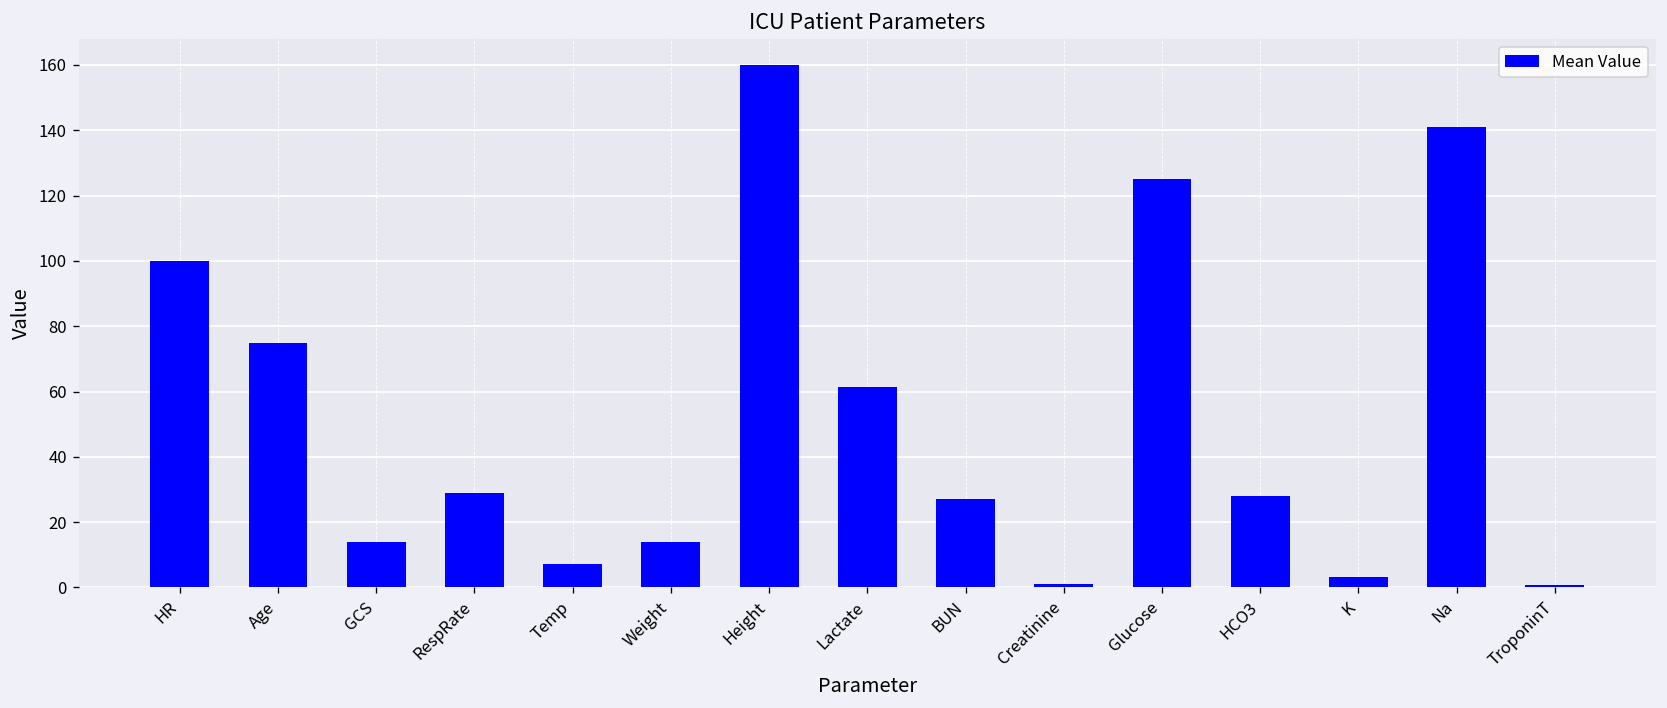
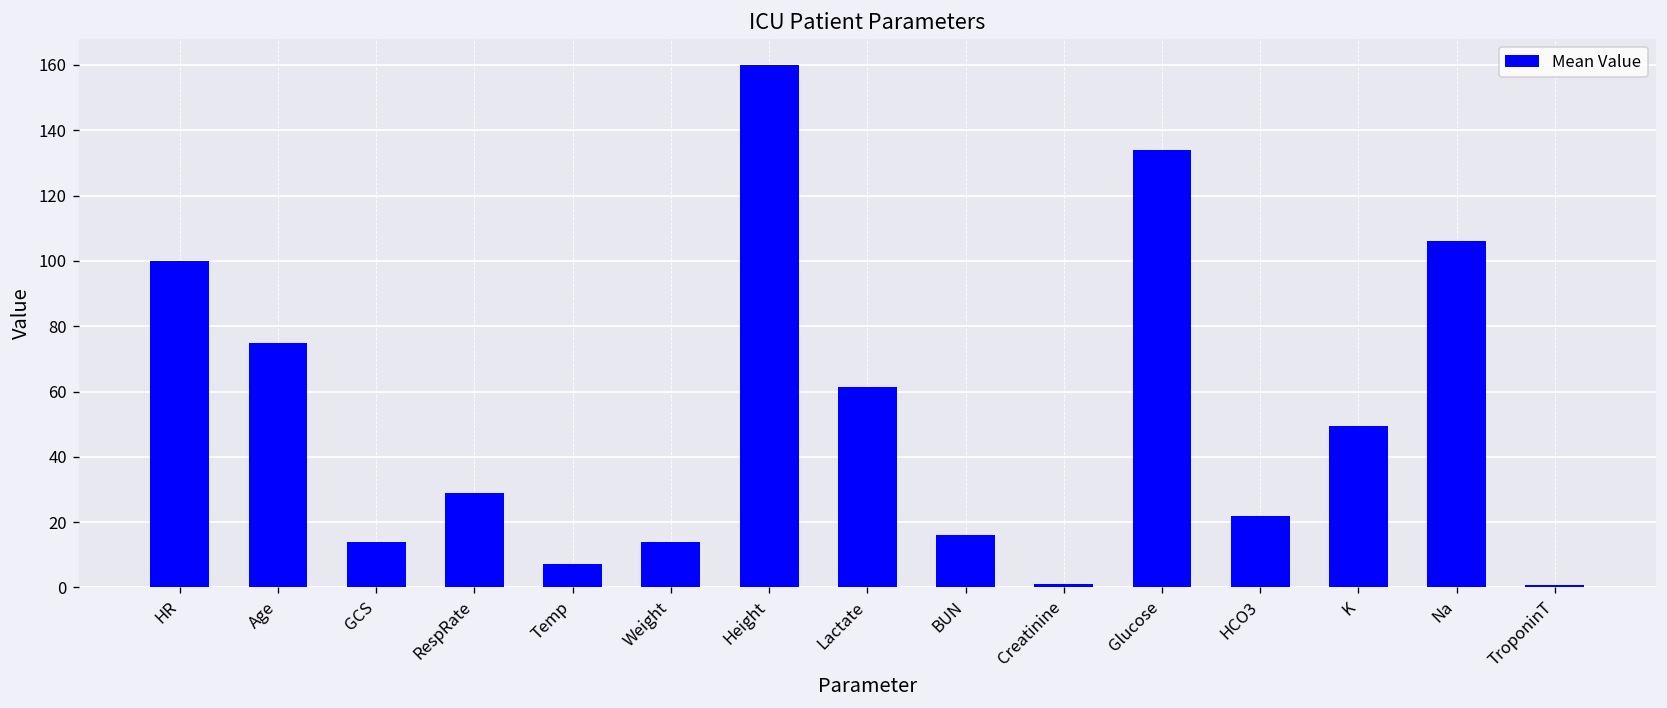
BUN: 27 -> 16
Glucose: 125 -> 134
HCO3: 28 -> 22
K: 3 -> 49
Na: 141 -> 106
